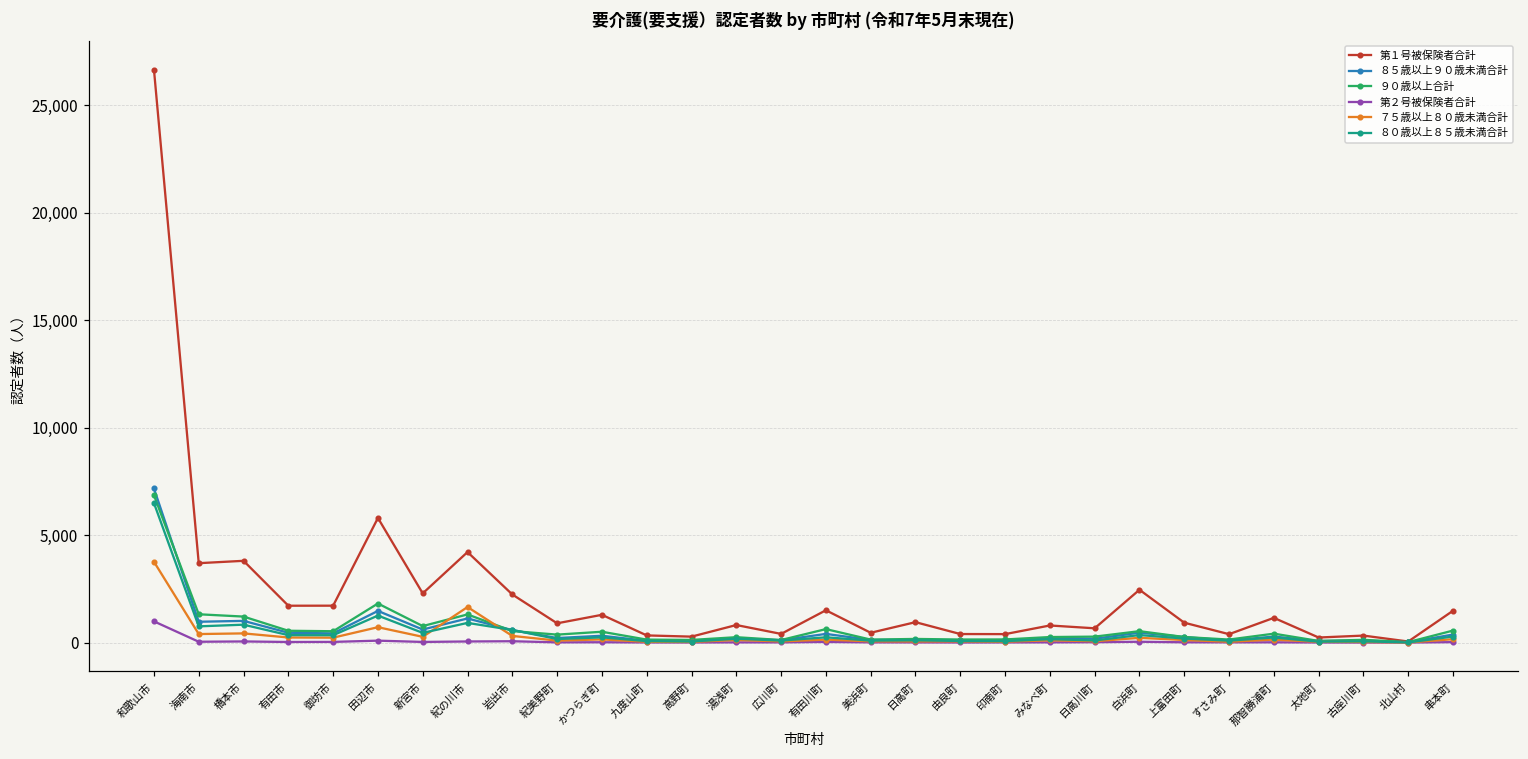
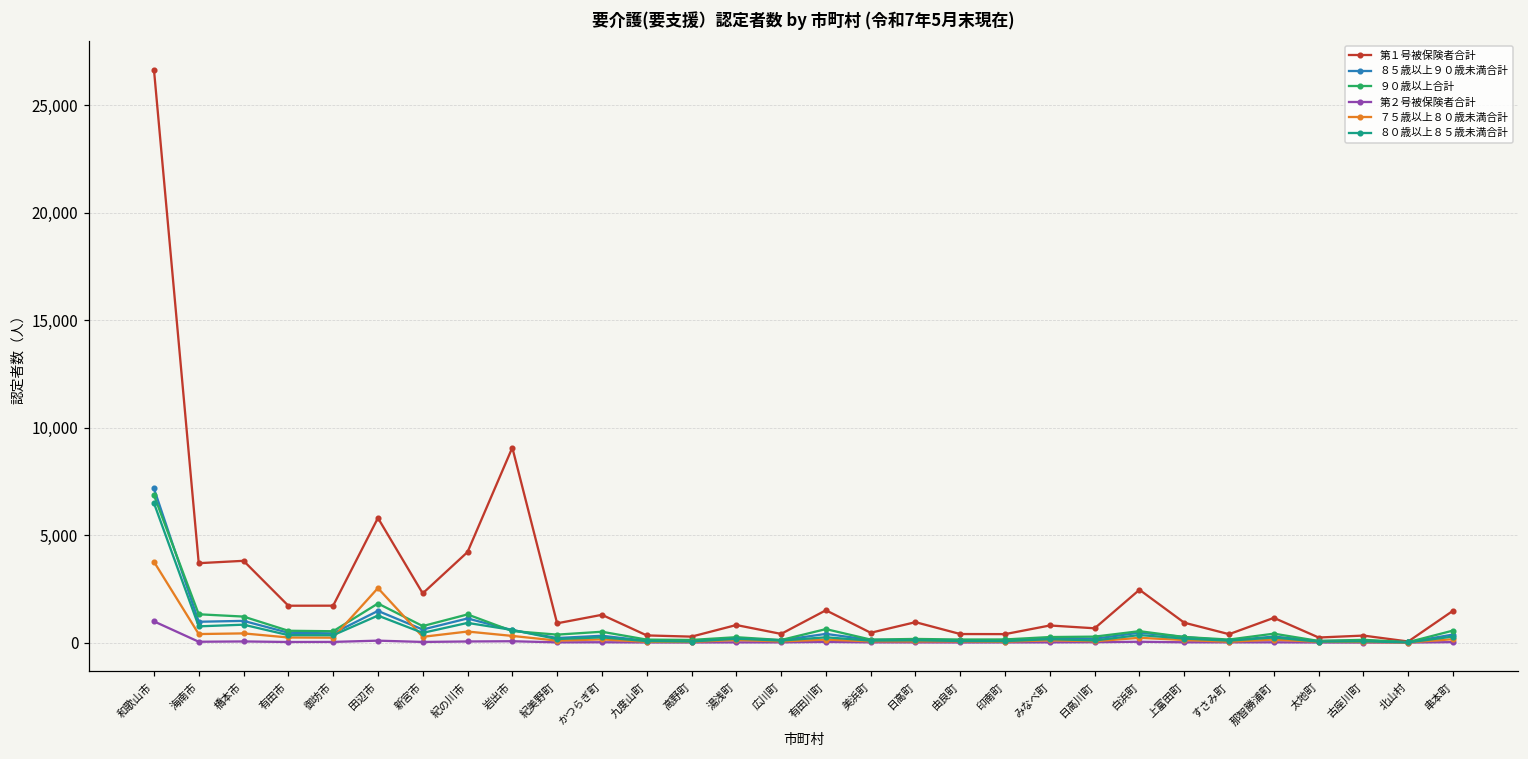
７５歳以上８０歳未満合計, 田辺市: 700 -> 2,500
７５歳以上８０歳未満合計, 紀の川市: 1,700 -> 500
第１号被保険者合計, 岩出市: 2,200 -> 9,100
